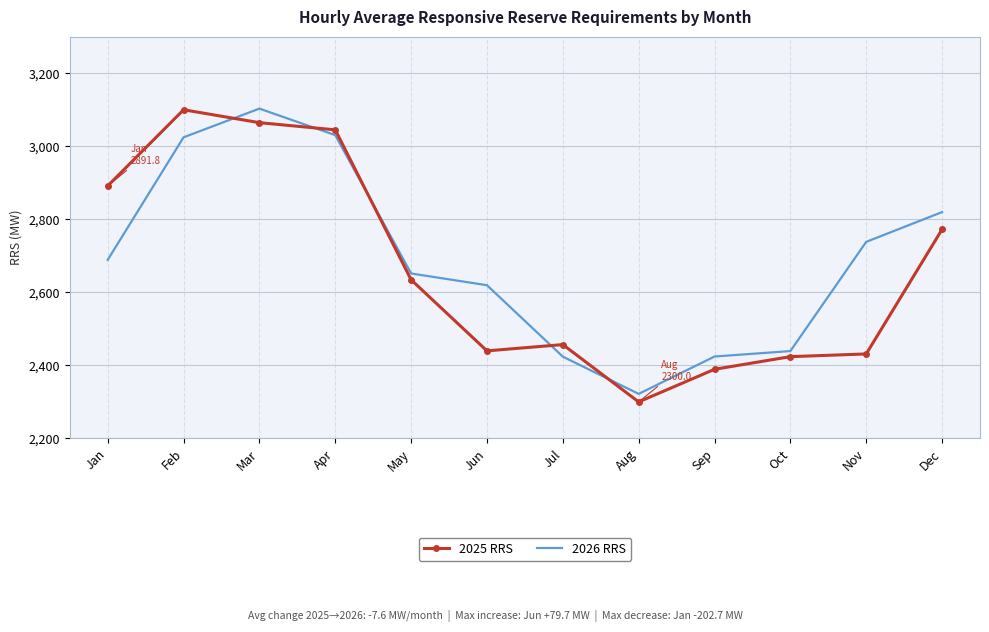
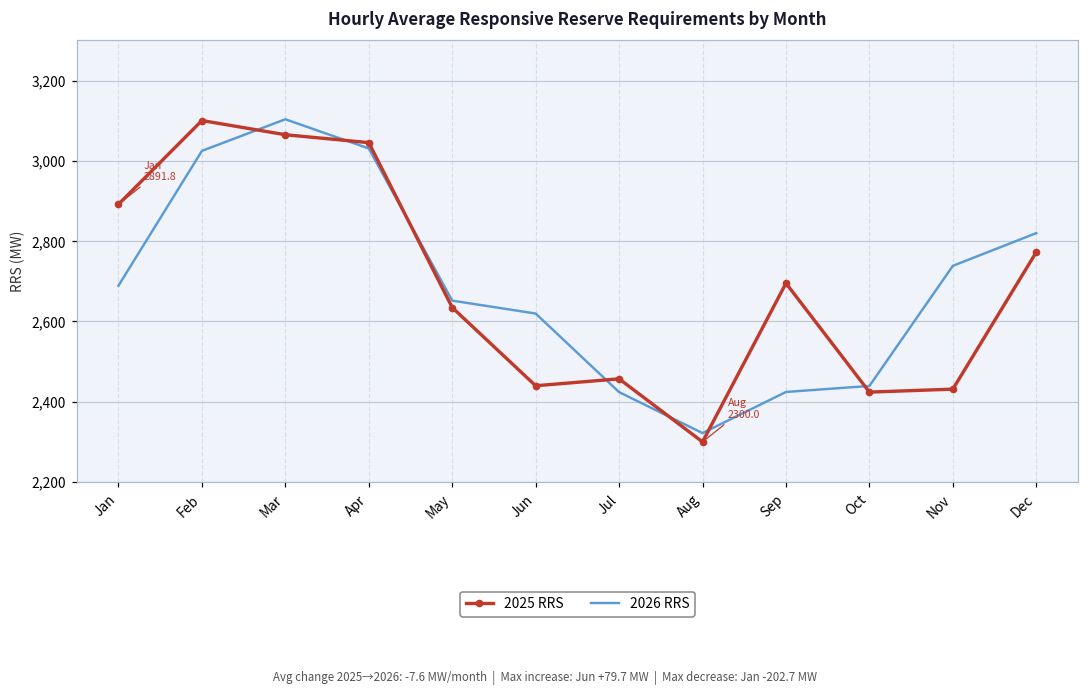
2025 RRS, Sep: 2,390 -> 2,700
